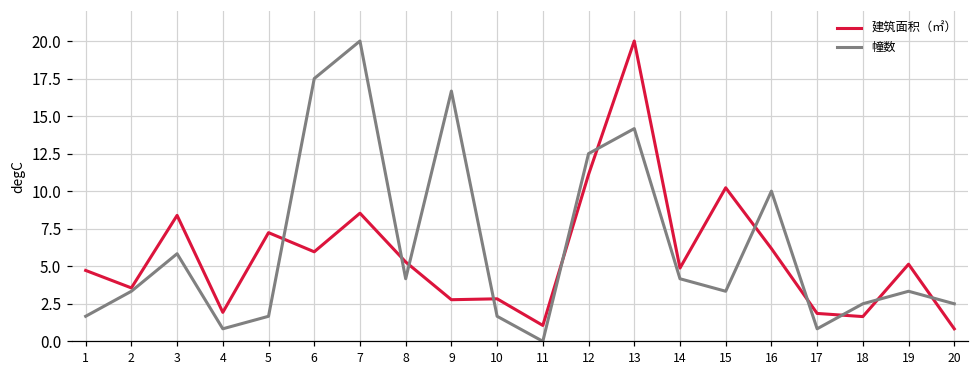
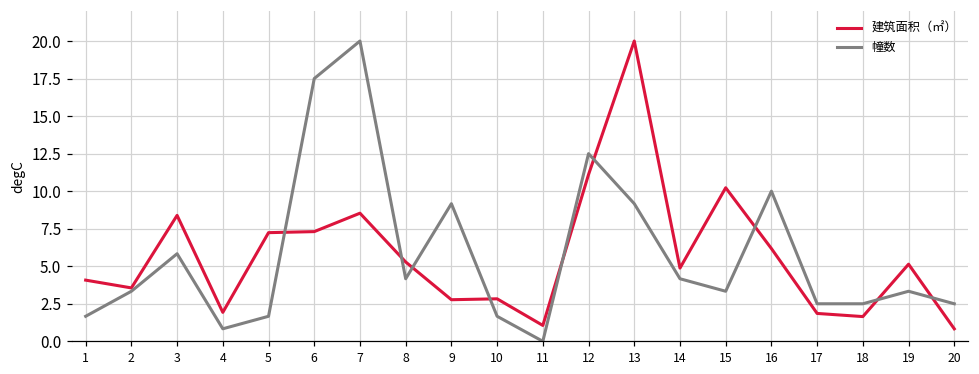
建筑面积（㎡）, 1: 4.7 -> 4.1
建筑面积（㎡）, 6: 6.0 -> 7.3
幢数, 9: 16.7 -> 9.2
幢数, 13: 14.2 -> 9.2
幢数, 17: 0.8 -> 2.5
